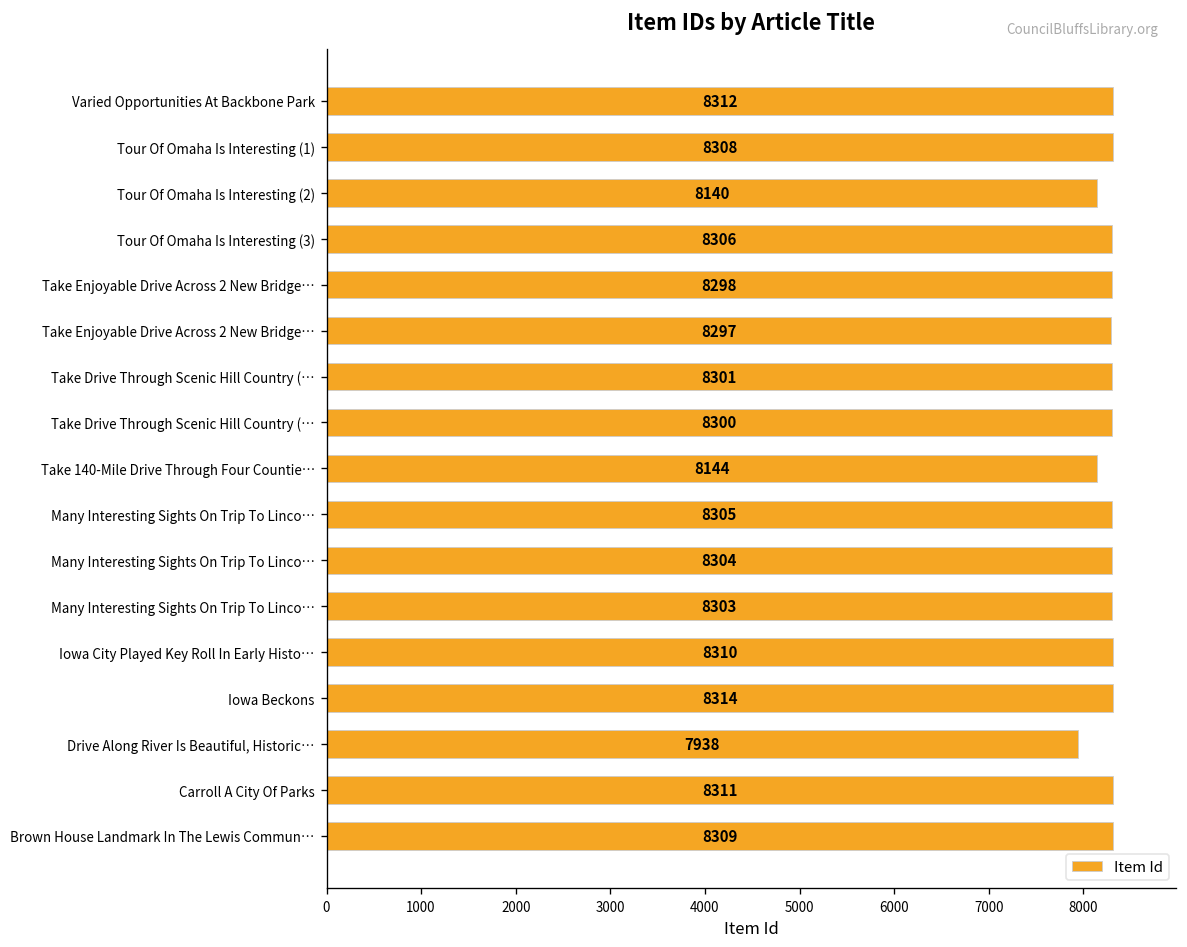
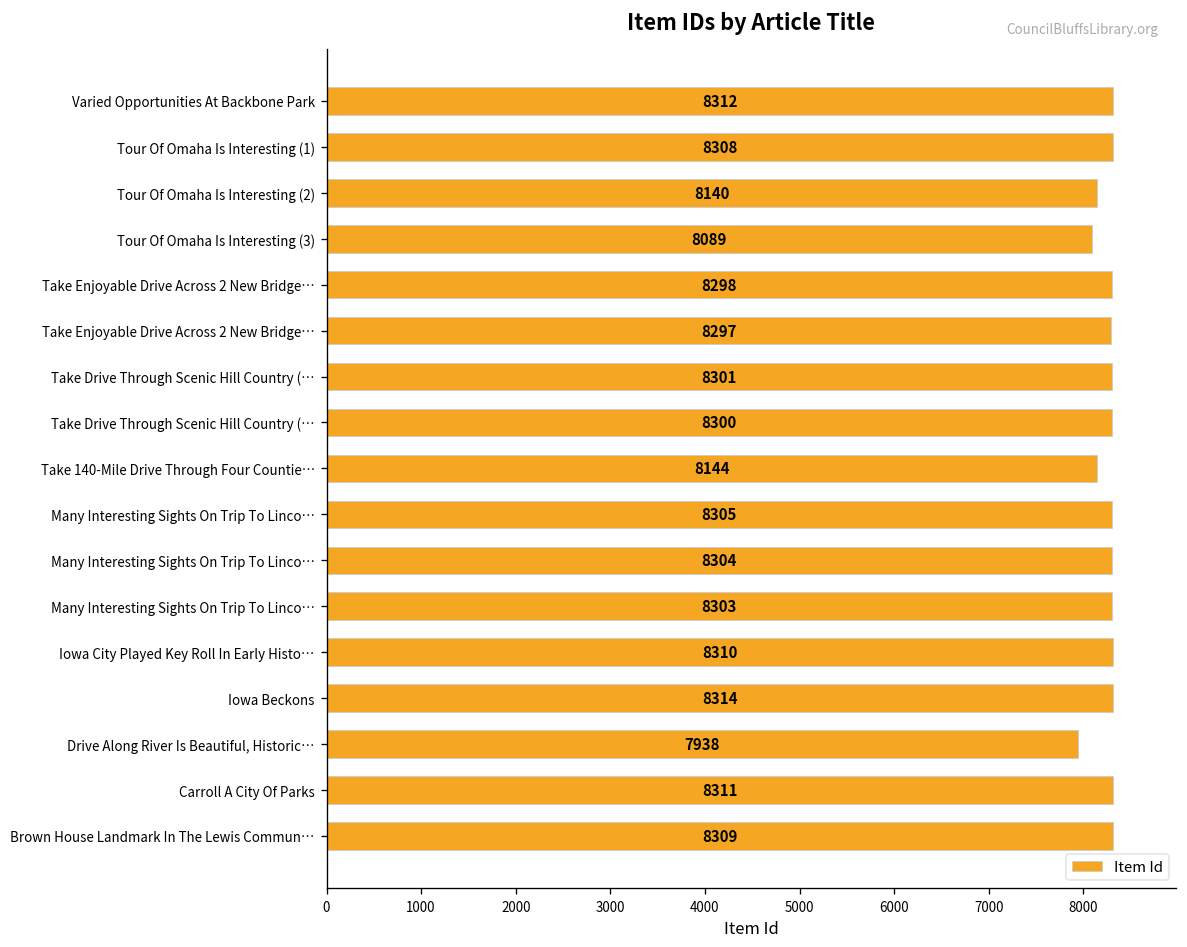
Tour Of Omaha Is Interesting (3): 8306 -> 8089
